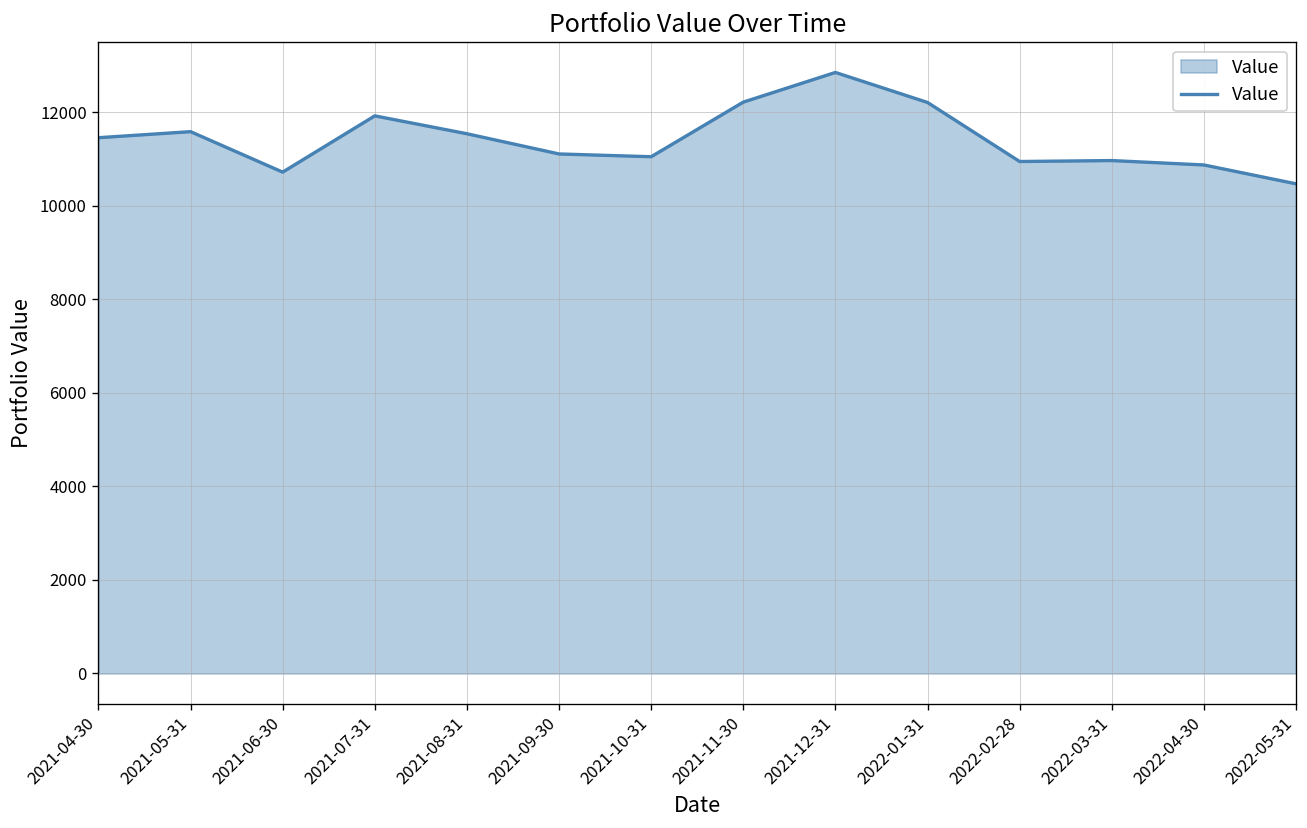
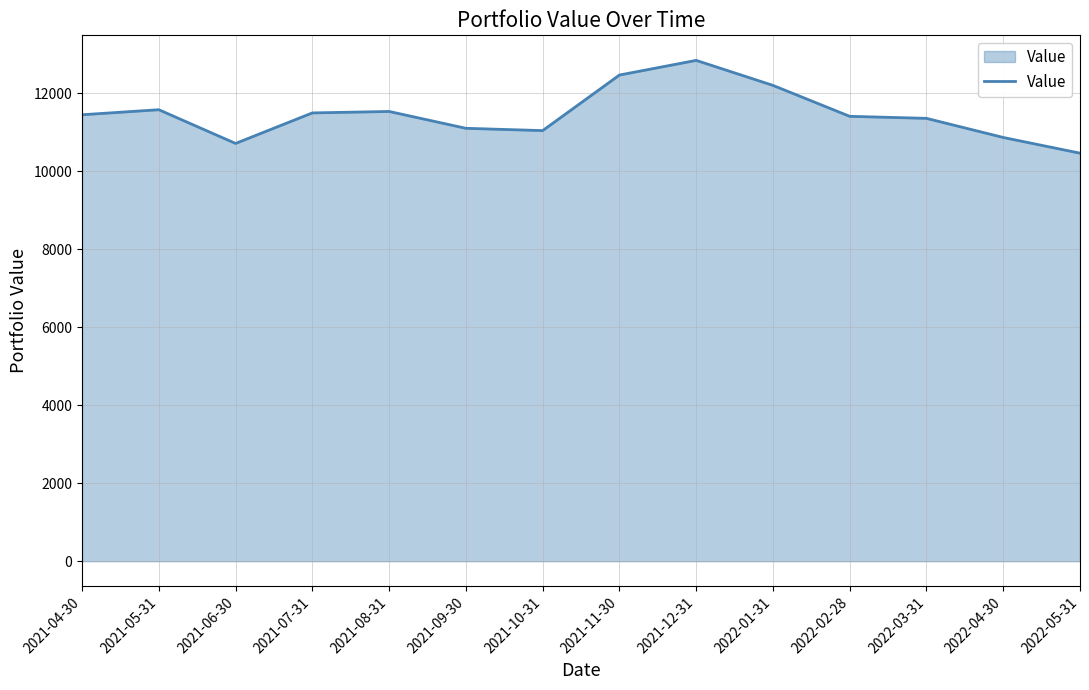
2021-07-31: 11900 -> 11500
2021-11-30: 12200 -> 12500
2022-02-28: 10900 -> 11400
2022-03-31: 11000 -> 11400
